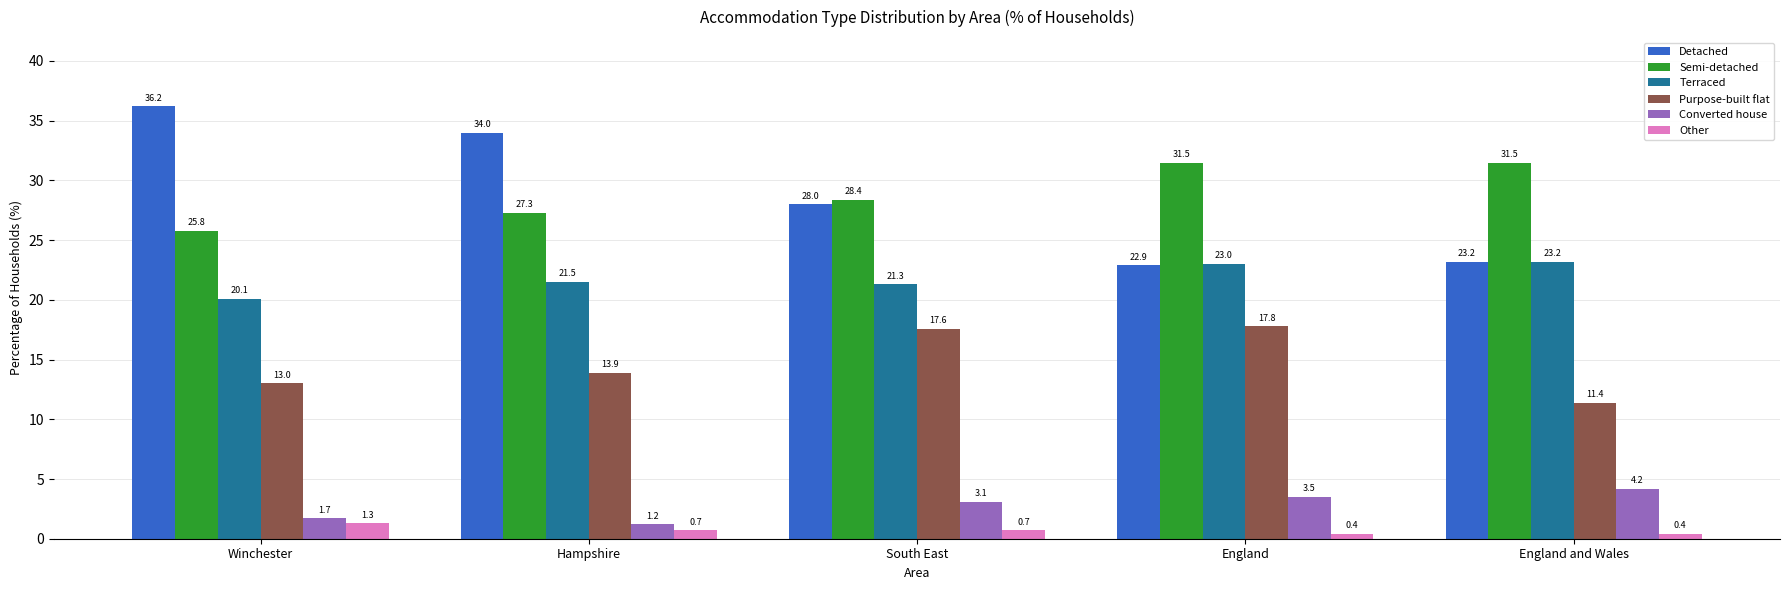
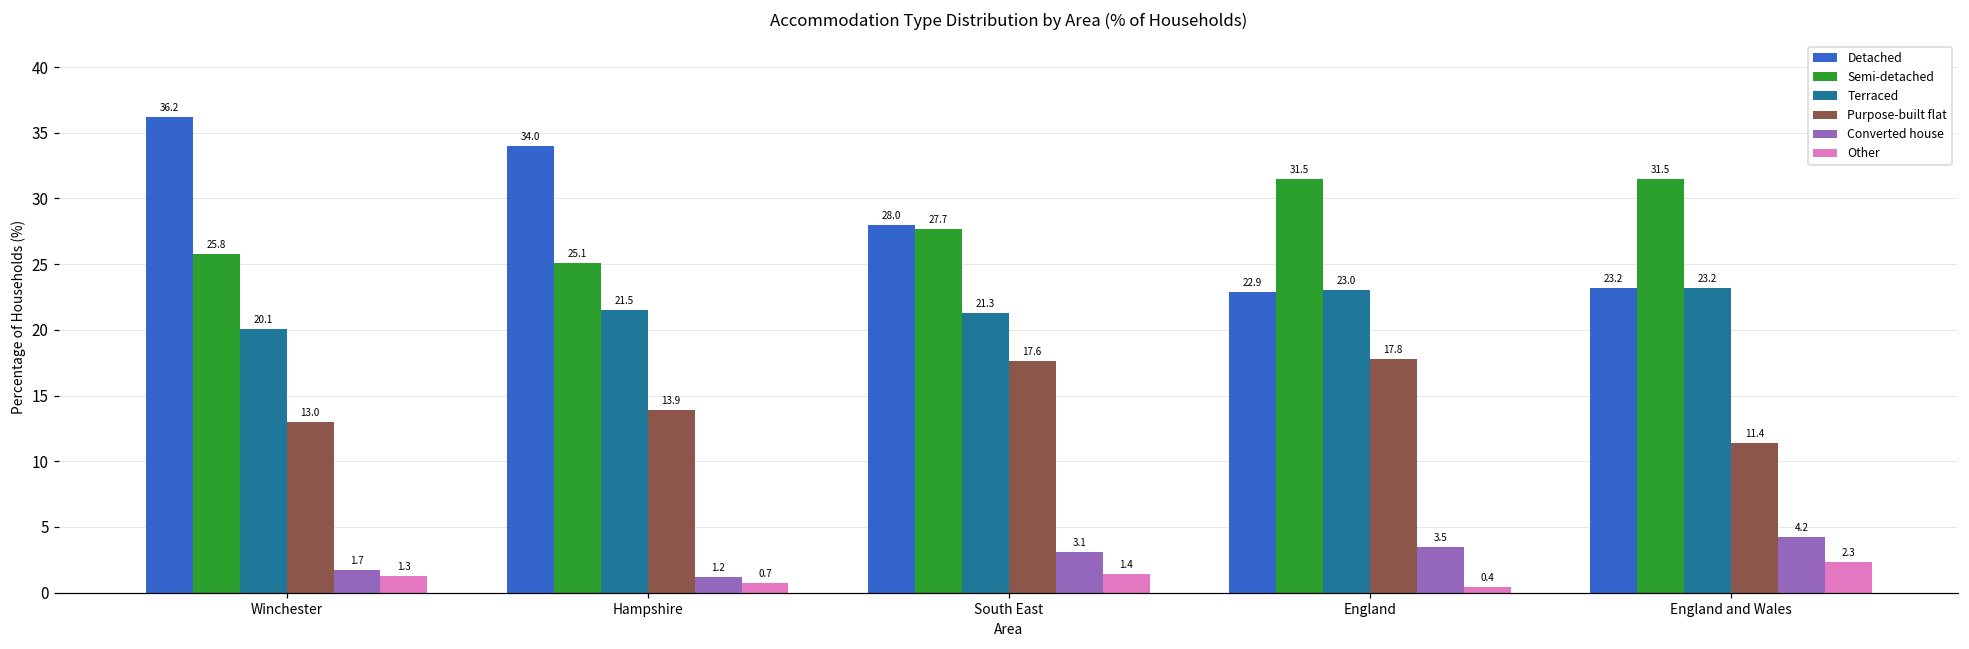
Semi-detached, Hampshire: 27.3 -> 25.1
Semi-detached, South East: 28.4 -> 27.7
Other, South East: 0.7 -> 1.4
Other, England and Wales: 0.4 -> 2.3
